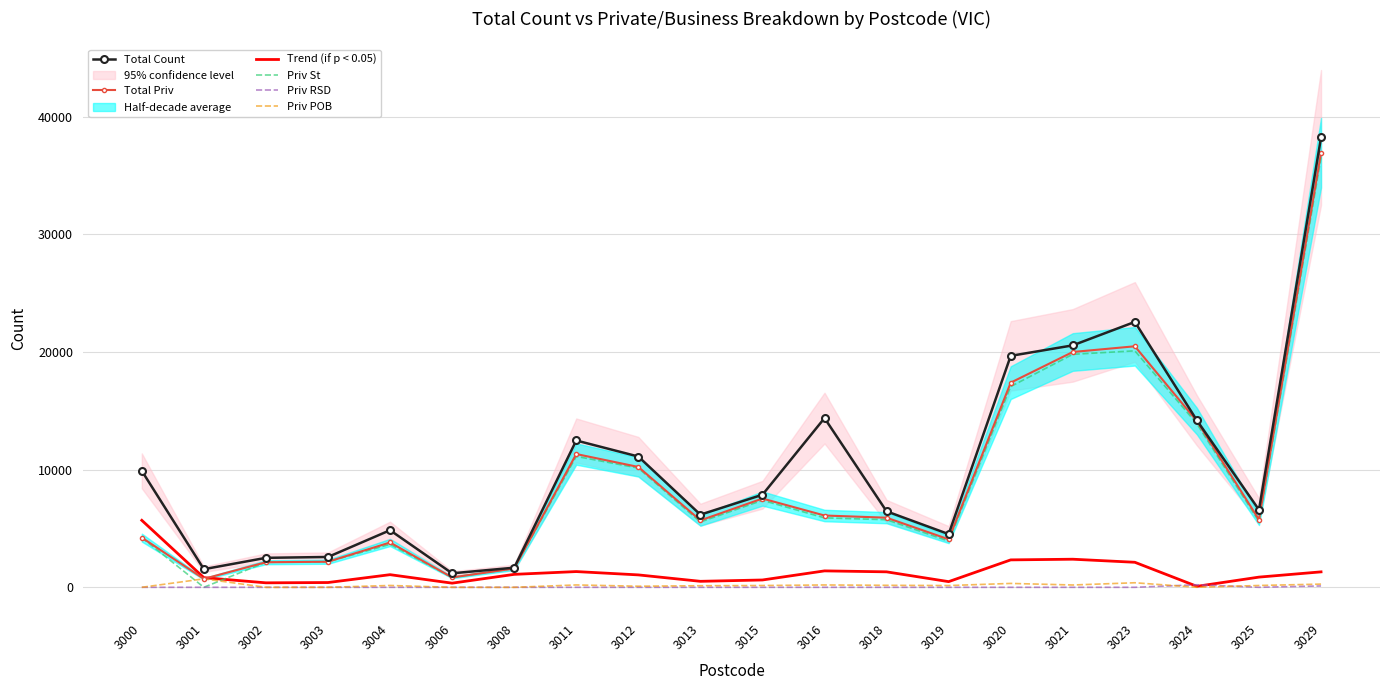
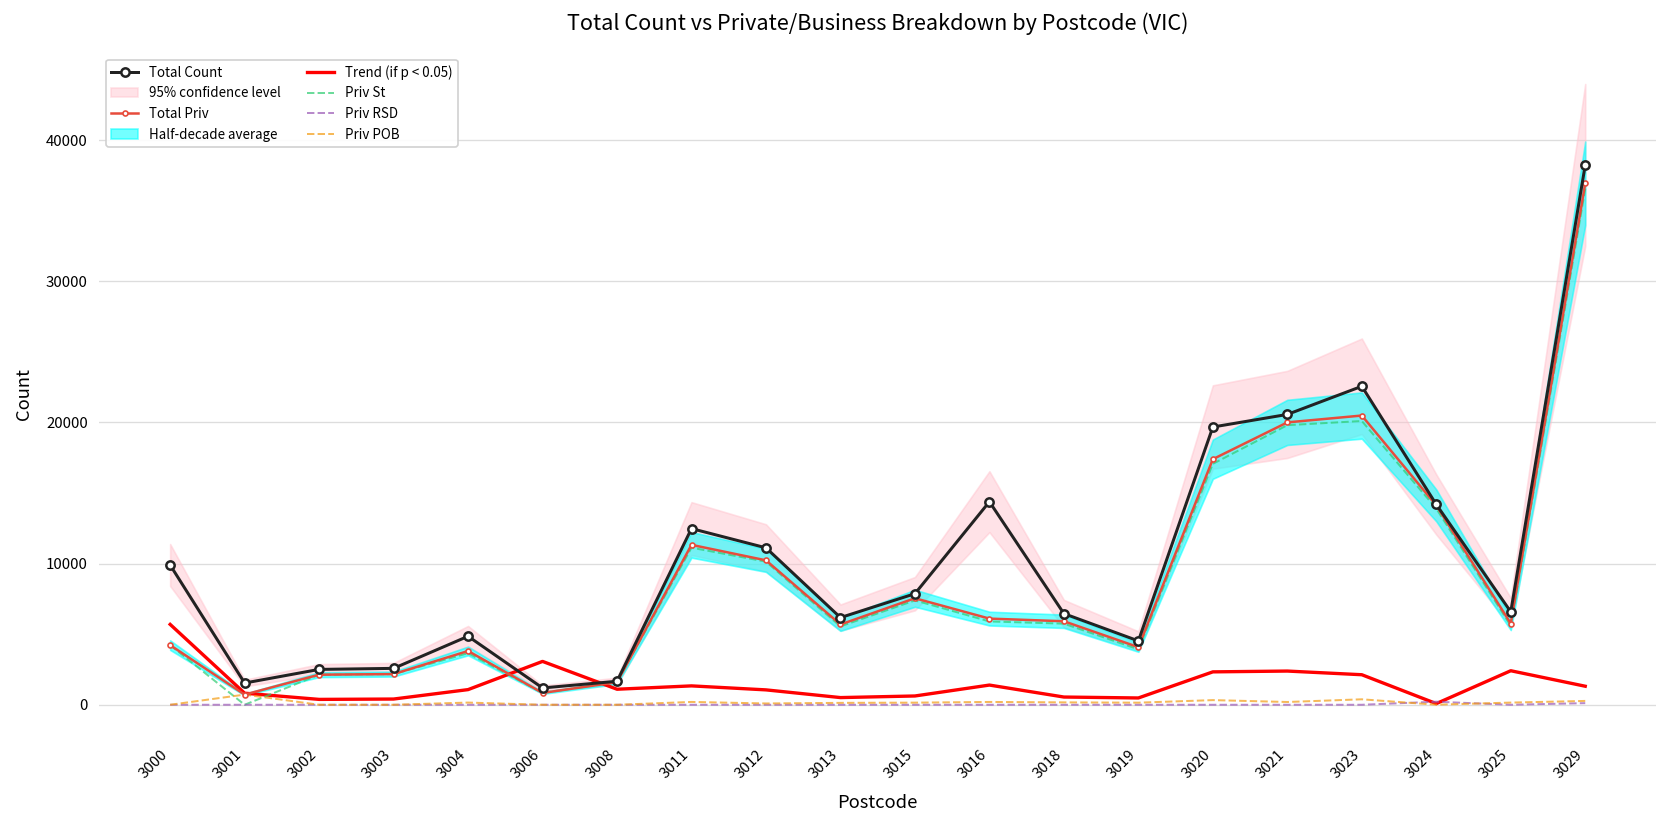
Trend (if p < 0.05), 3006: 400 -> 3100
Trend (if p < 0.05), 3018: 1300 -> 500
Trend (if p < 0.05), 3025: 900 -> 2400
